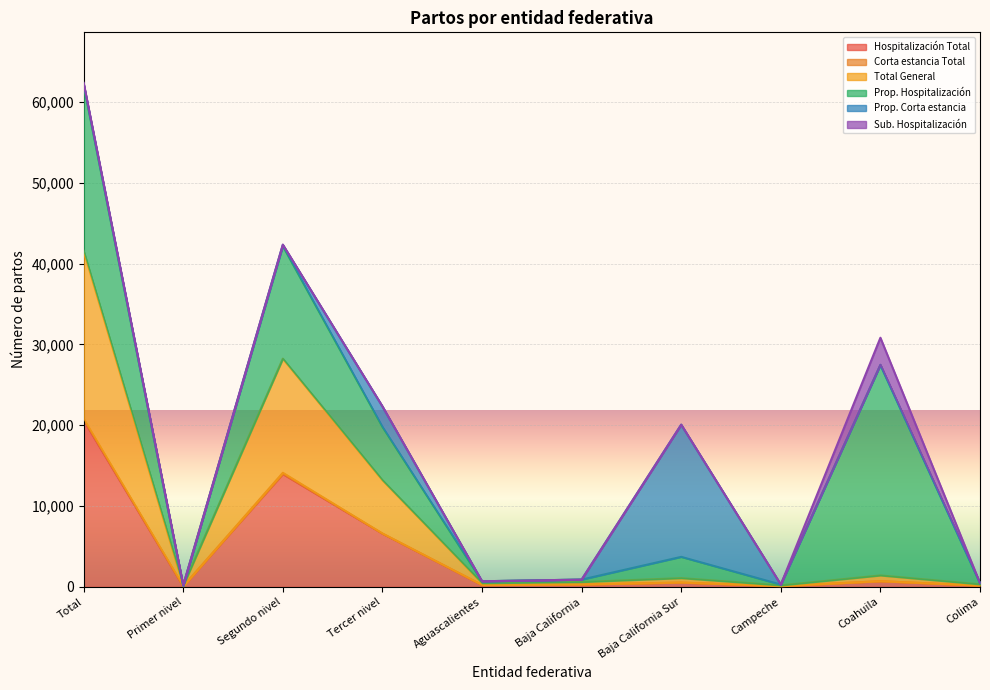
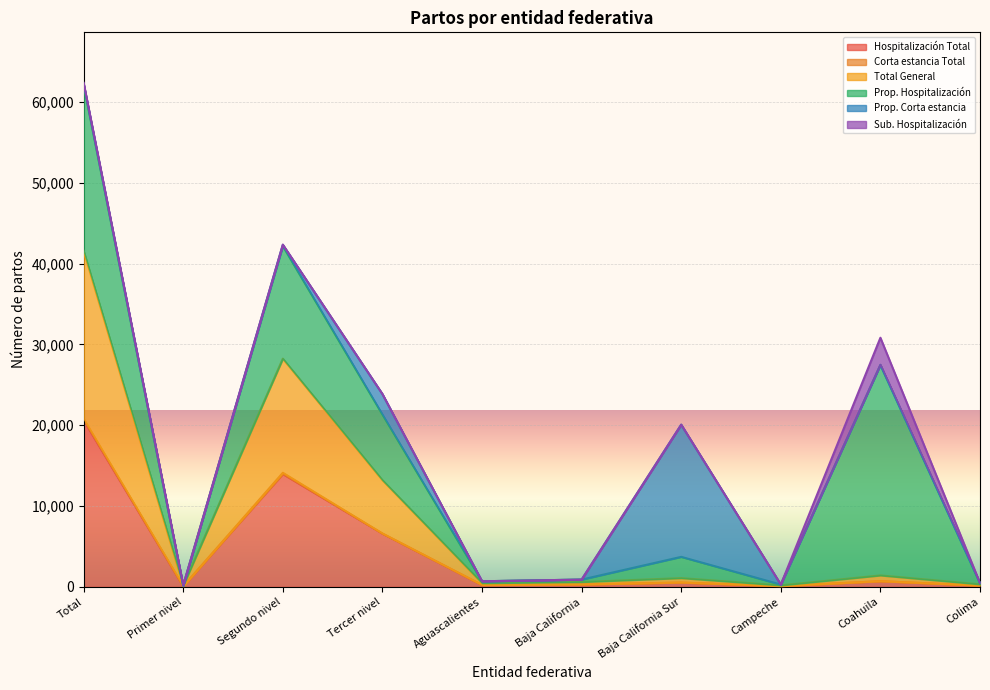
Prop. Hospitalización, Tercer nivel: 7,000 -> 8,000
